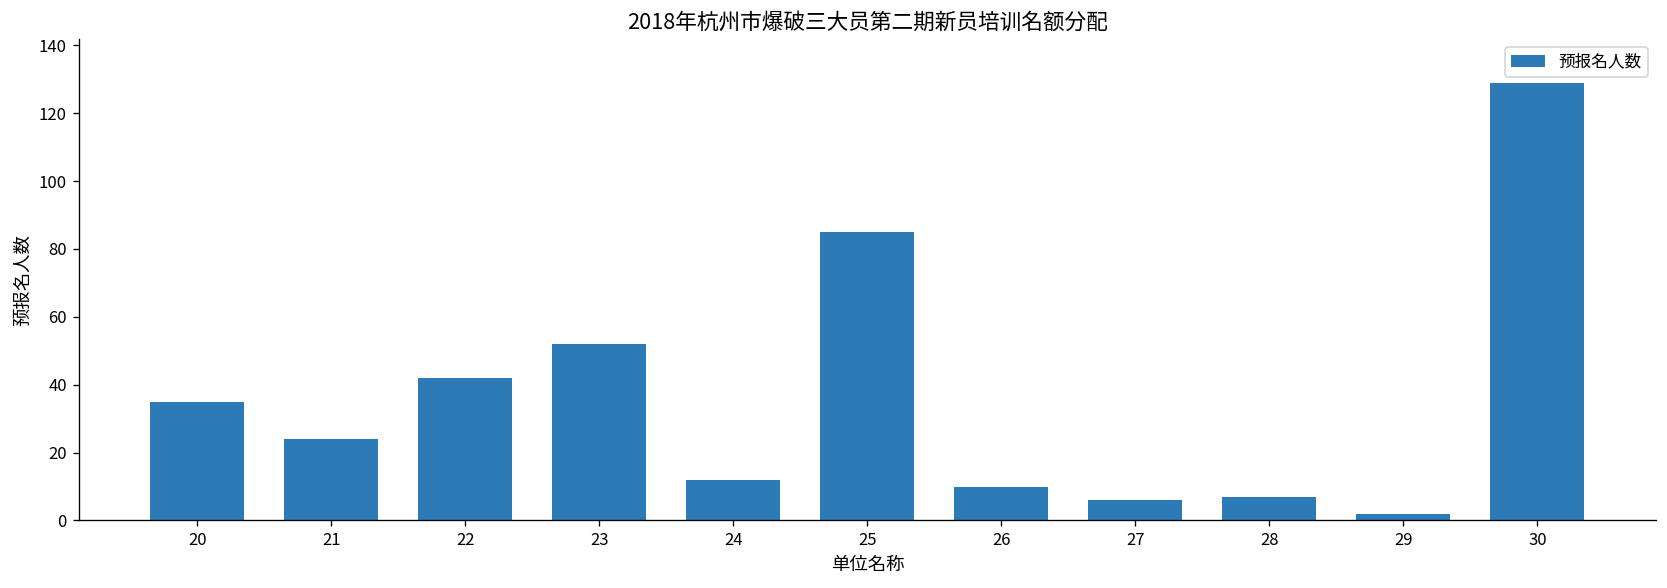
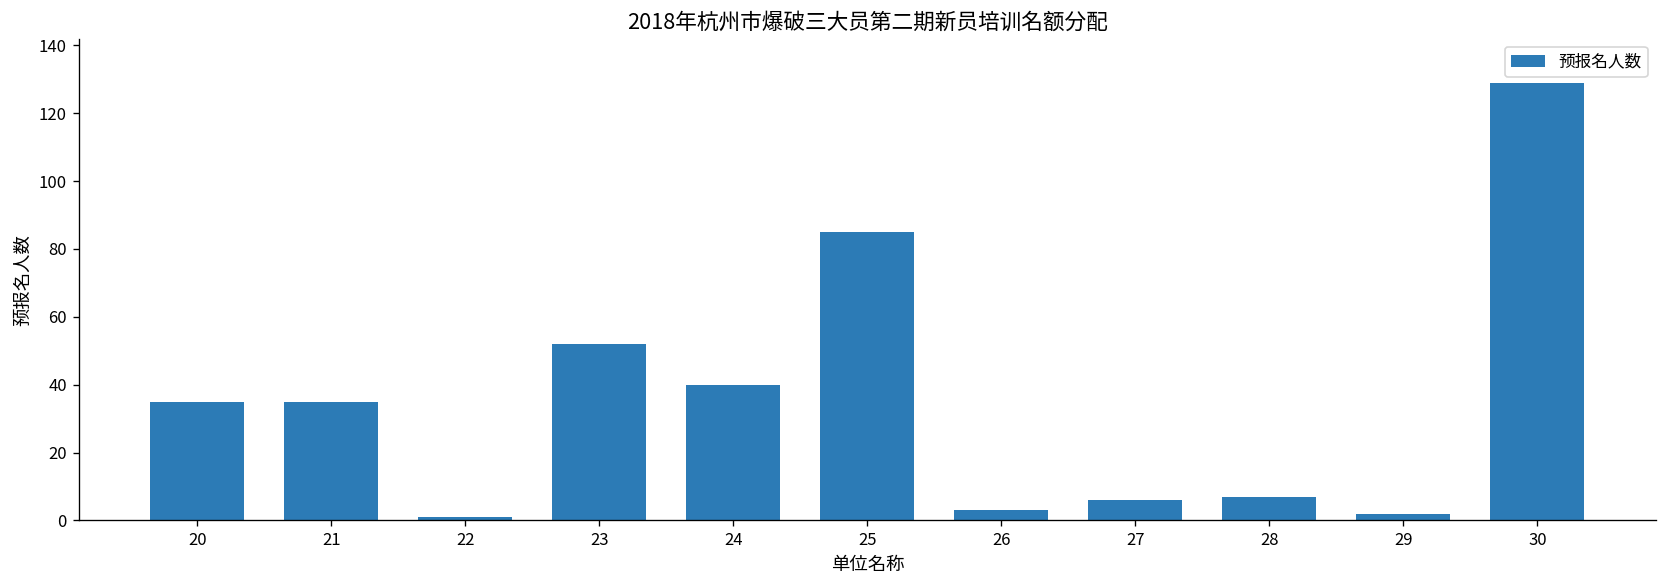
21: 24 -> 35
22: 42 -> 1
24: 12 -> 40
26: 10 -> 3
